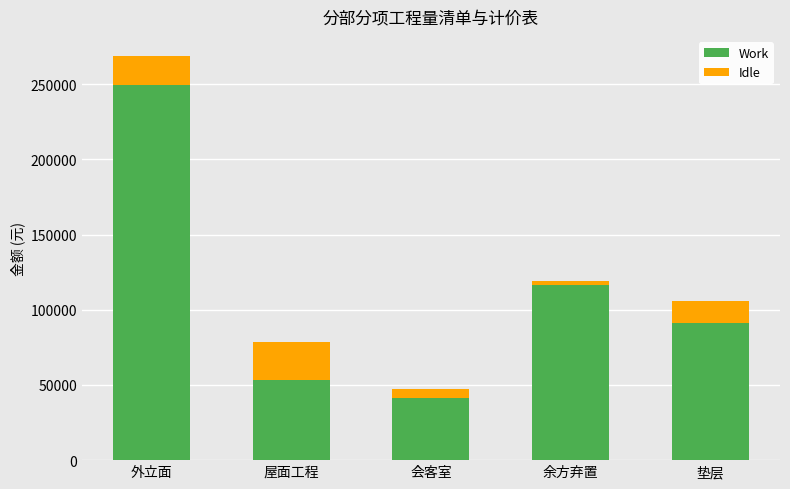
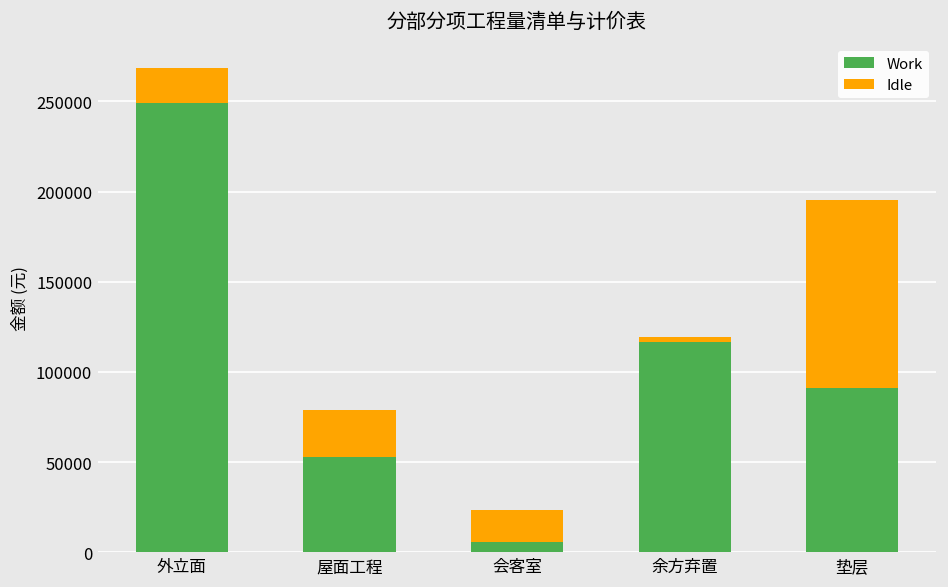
Work, 会客室: 41000 -> 6000
Idle, 会客室: 6000 -> 18000
Idle, 垫层: 15000 -> 104000
